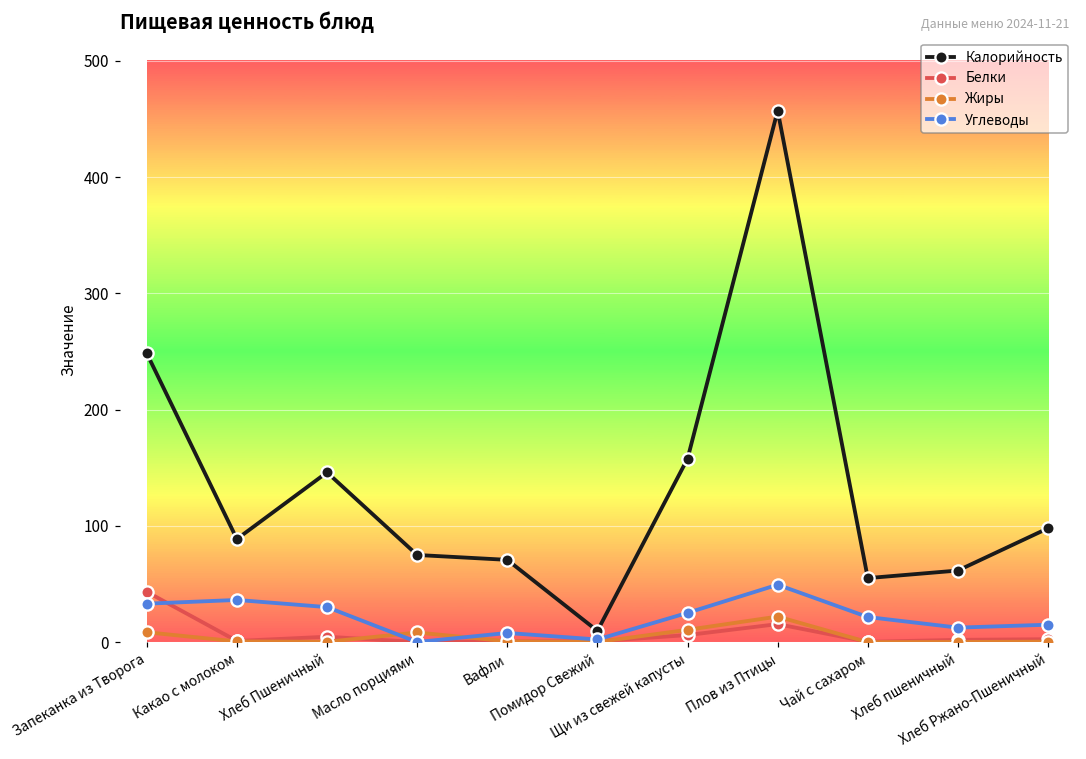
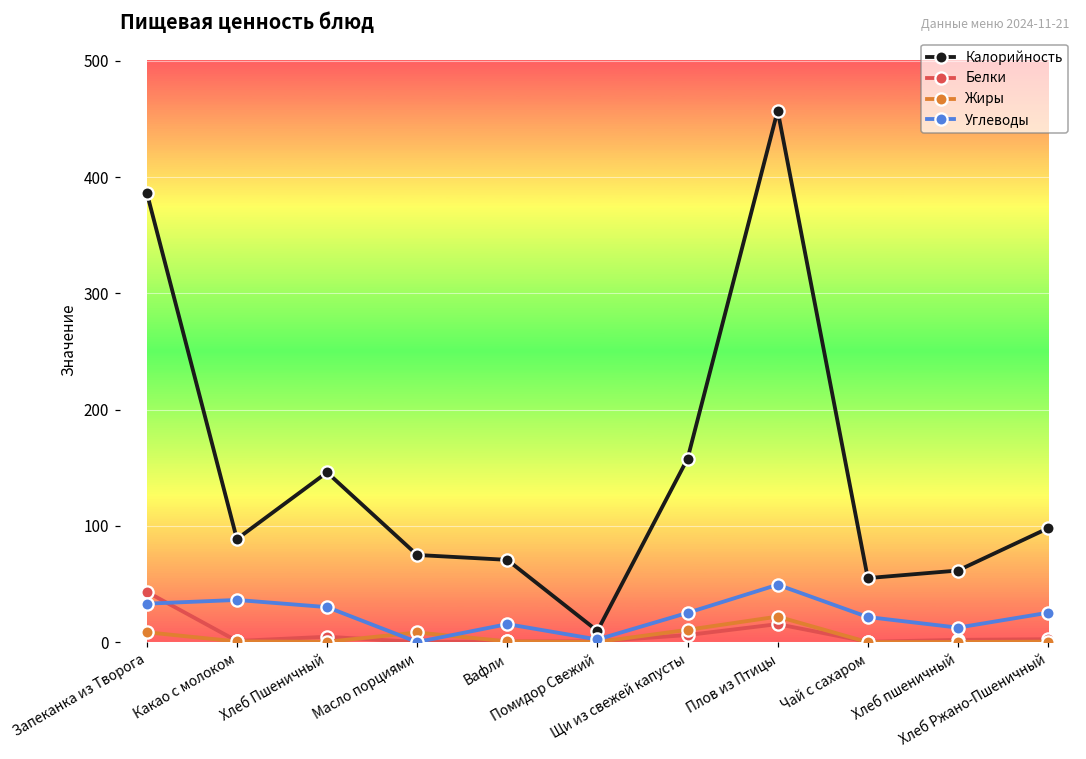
Калорийность, Запеканка из Творога: 249 -> 387
Углеводы, Вафли: 8 -> 16
Углеводы, Хлеб Ржано-Пшеничный: 15 -> 25
